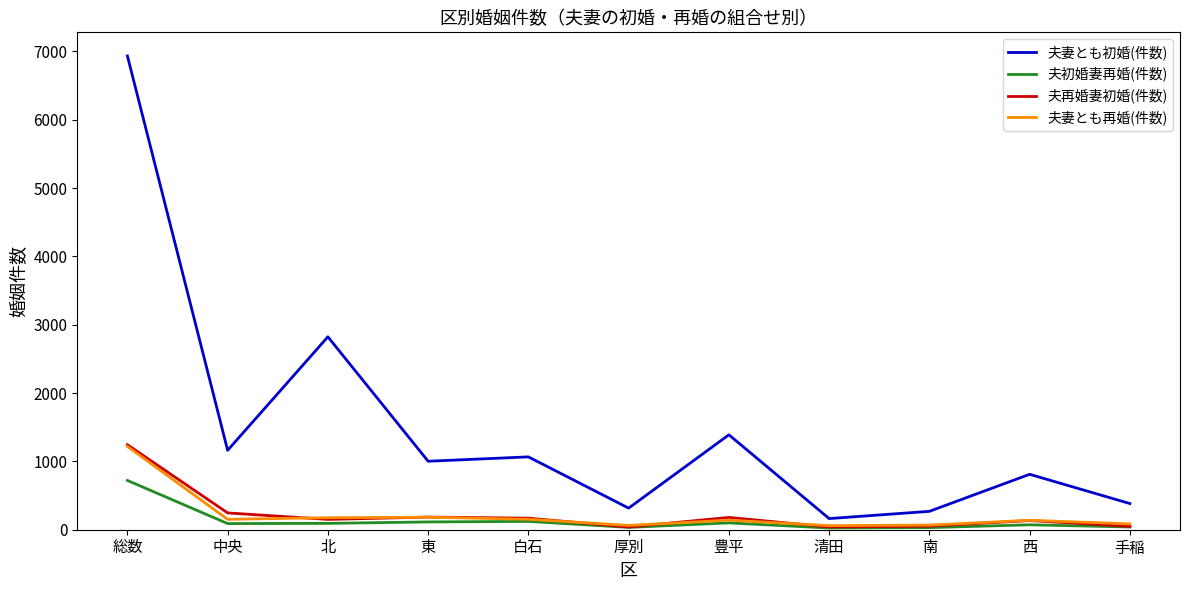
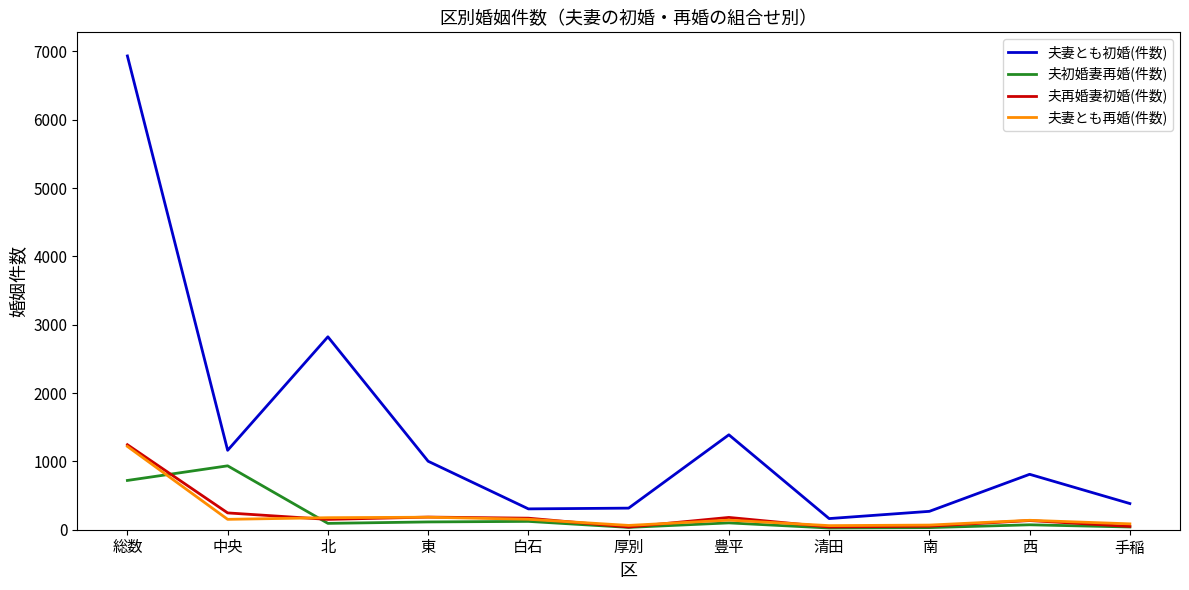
夫初婚妻再婚(件数), 中央: 100 -> 900
夫妻とも初婚(件数), 白石: 1100 -> 300
